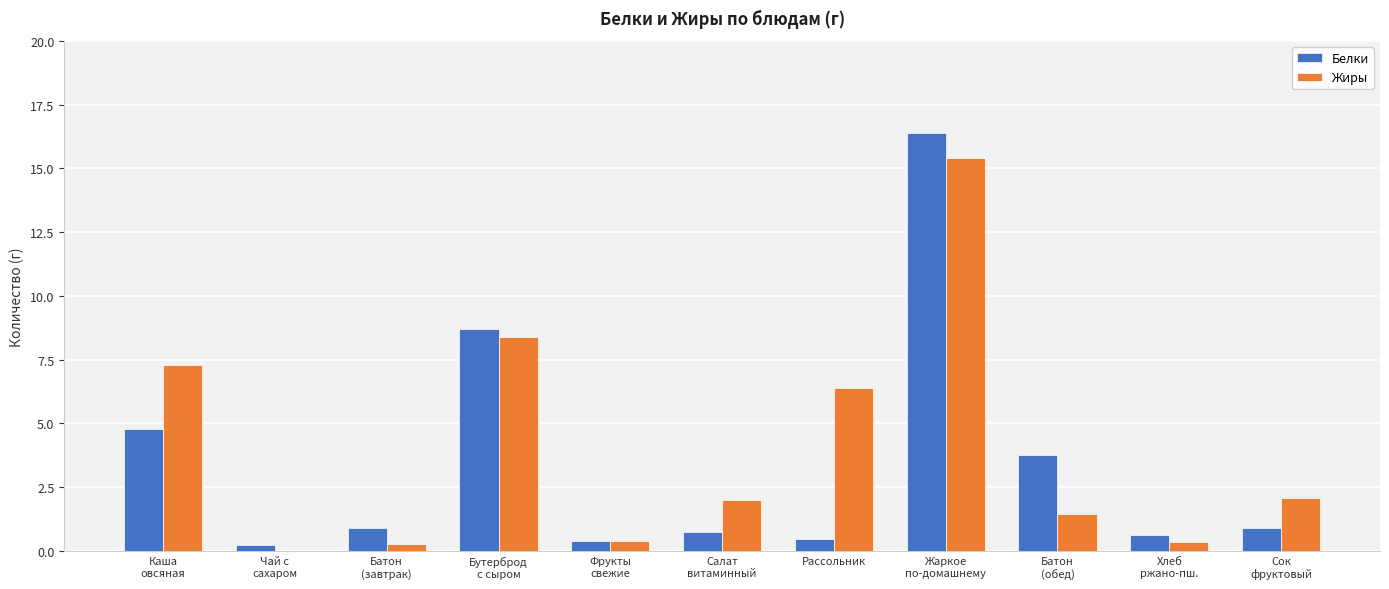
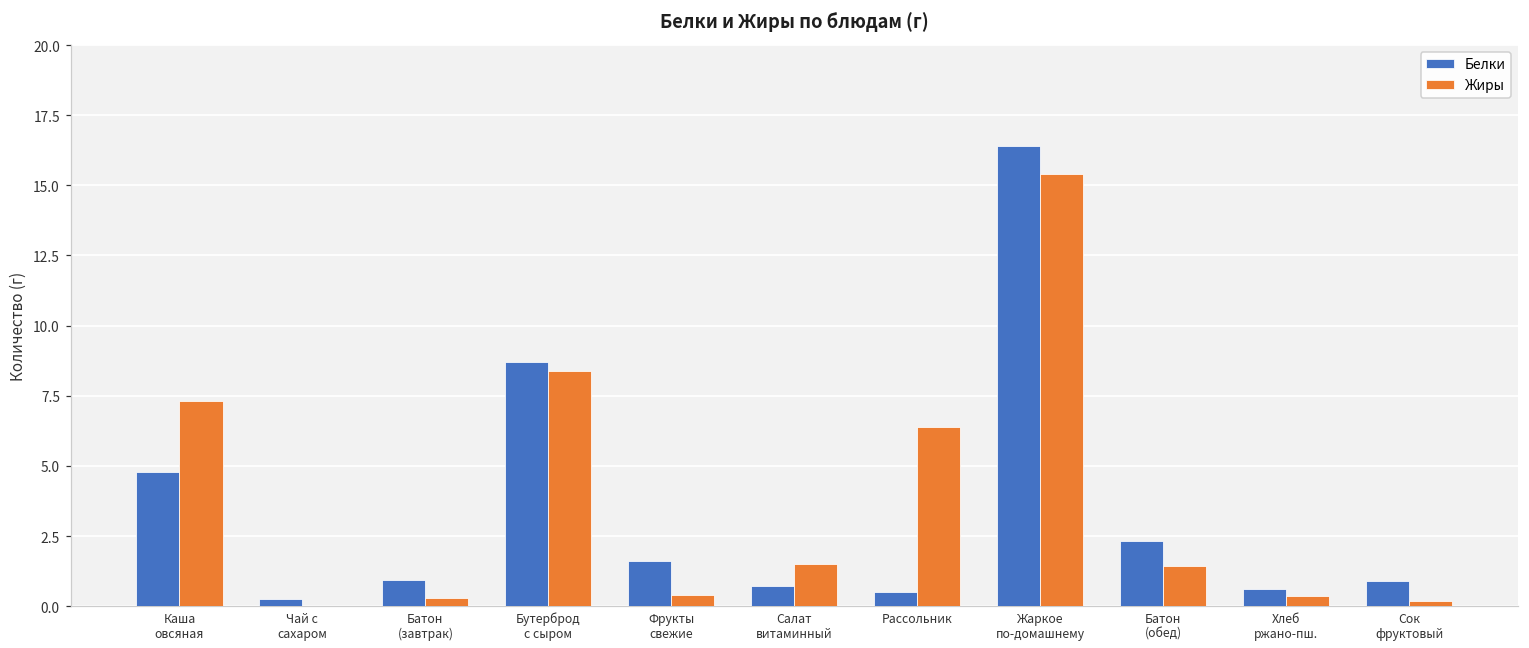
Белки, Фрукты свежие: 0.4 -> 1.6
Жиры, Салат витаминный: 2.0 -> 1.5
Белки, Батон (обед): 3.8 -> 2.3
Жиры, Сок фруктовый: 2.1 -> 0.2
